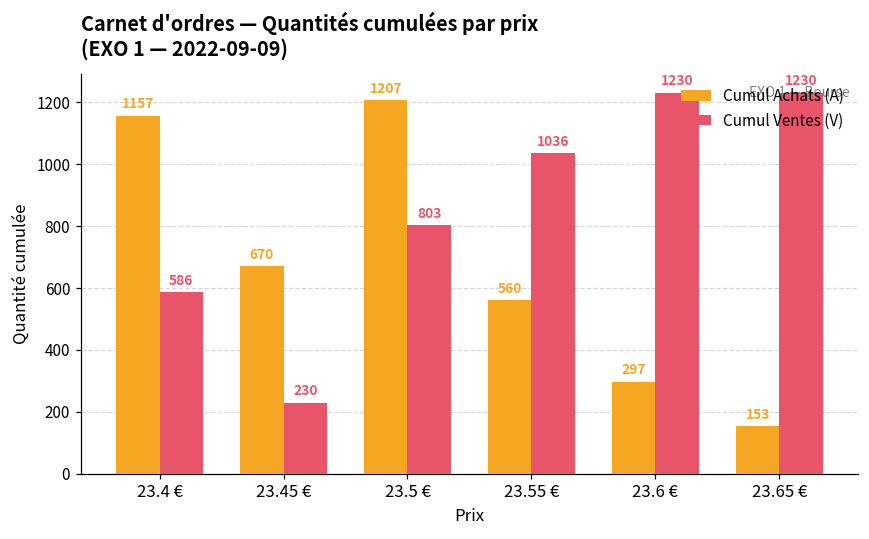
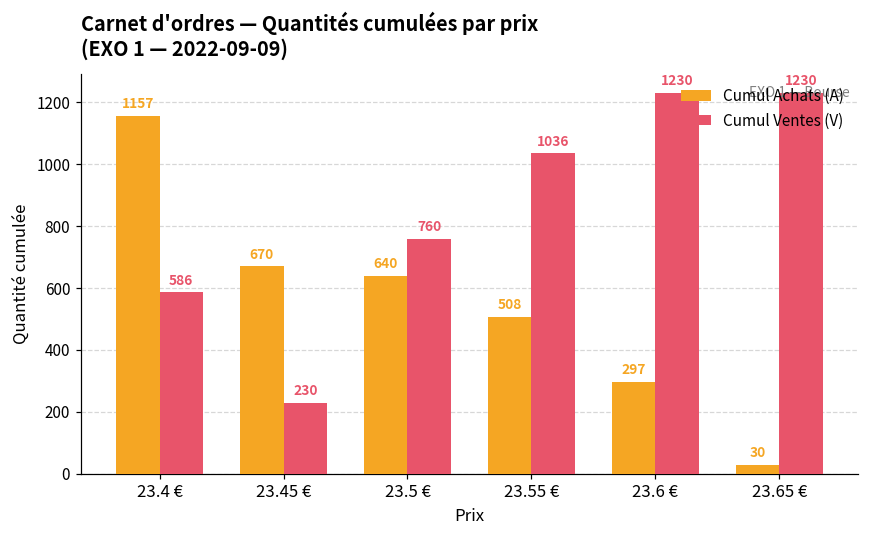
Cumul Achats (A), 23.5 €: 1207 -> 640
Cumul Ventes (V), 23.5 €: 803 -> 760
Cumul Achats (A), 23.55 €: 560 -> 508
Cumul Achats (A), 23.65 €: 153 -> 30
